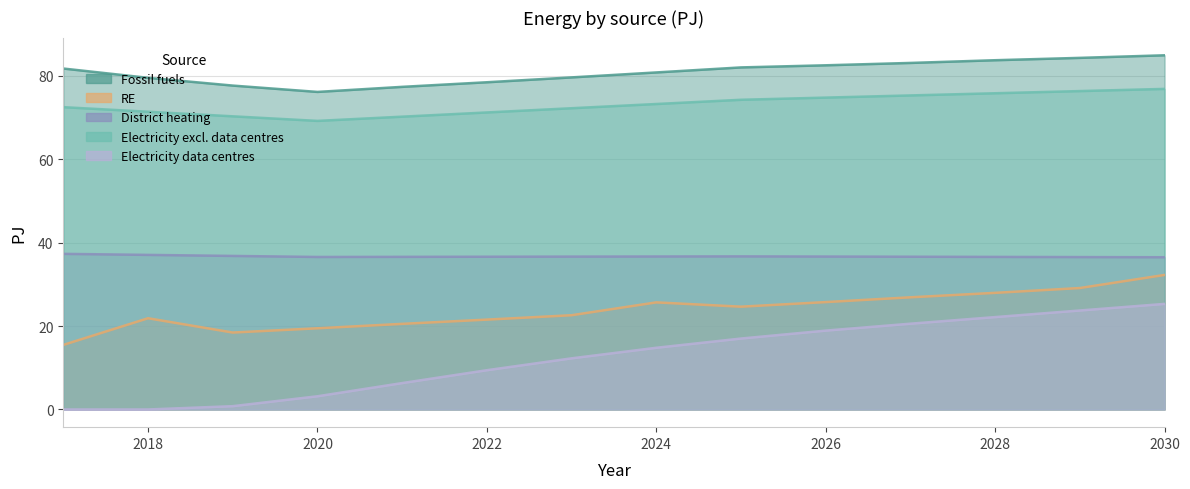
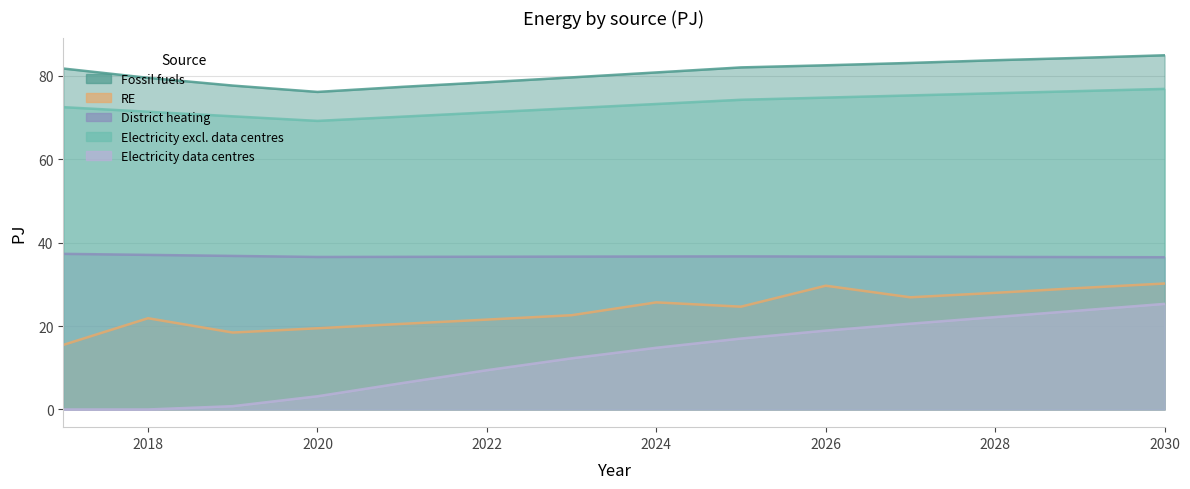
RE, 2026: 26 -> 30
RE, 2030: 32 -> 30
